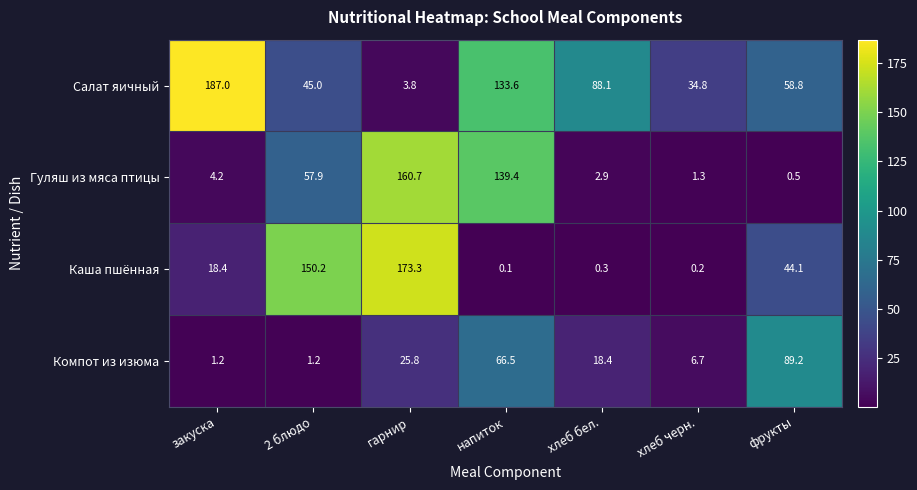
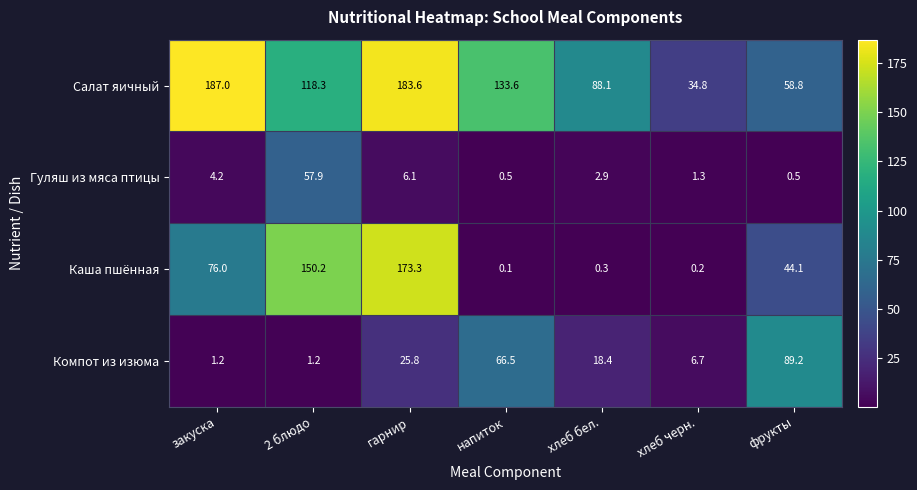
Салат яичный, 2 блюдо: 45.0 -> 118.3
Салат яичный, гарнир: 3.8 -> 183.6
Гуляш из мяса птицы, гарнир: 160.7 -> 6.1
Гуляш из мяса птицы, напиток: 139.4 -> 0.5
Каша пшённая, закуска: 18.4 -> 76.0
